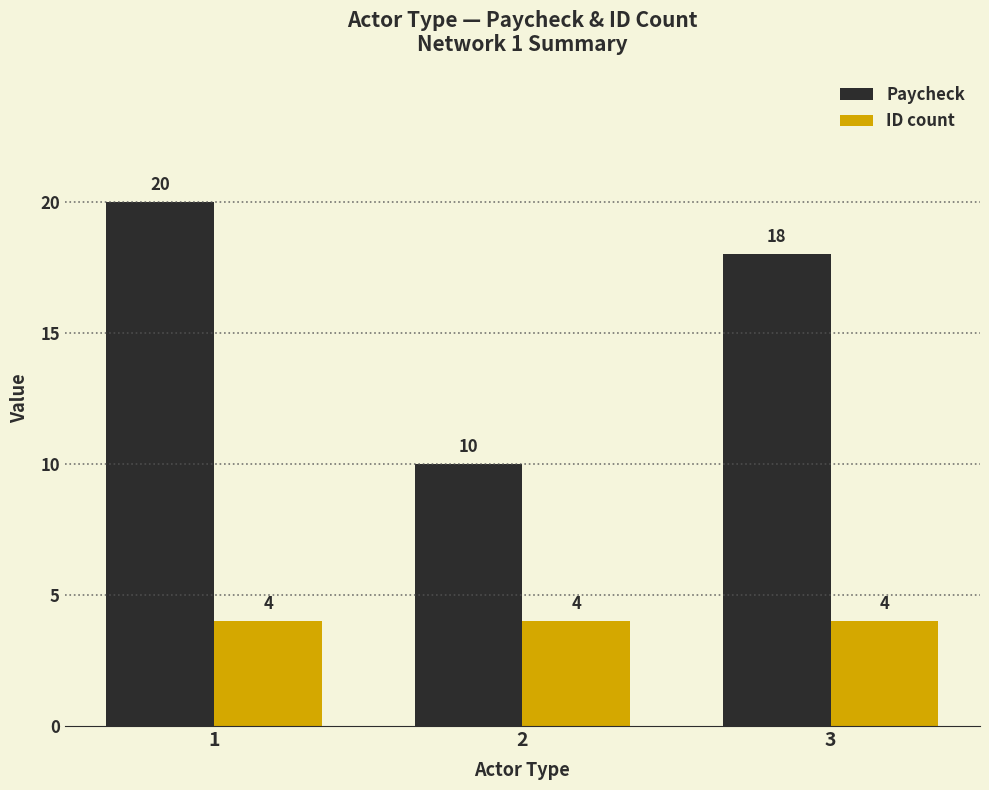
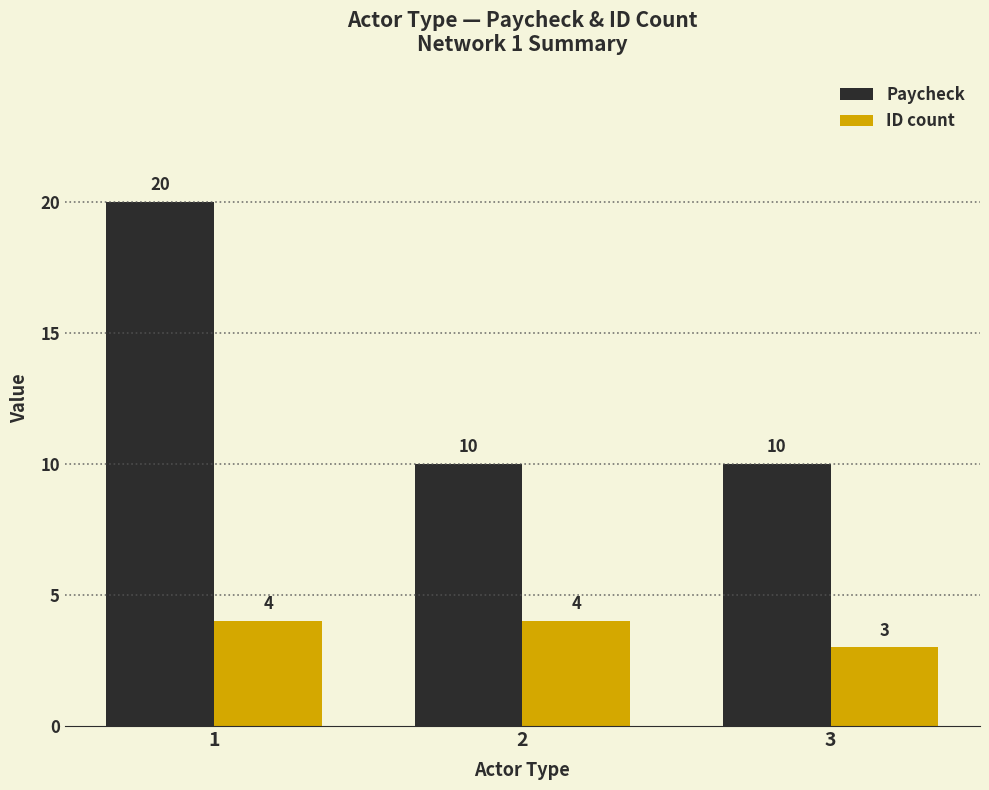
Paycheck, 3: 18 -> 10
ID count, 3: 4 -> 3
